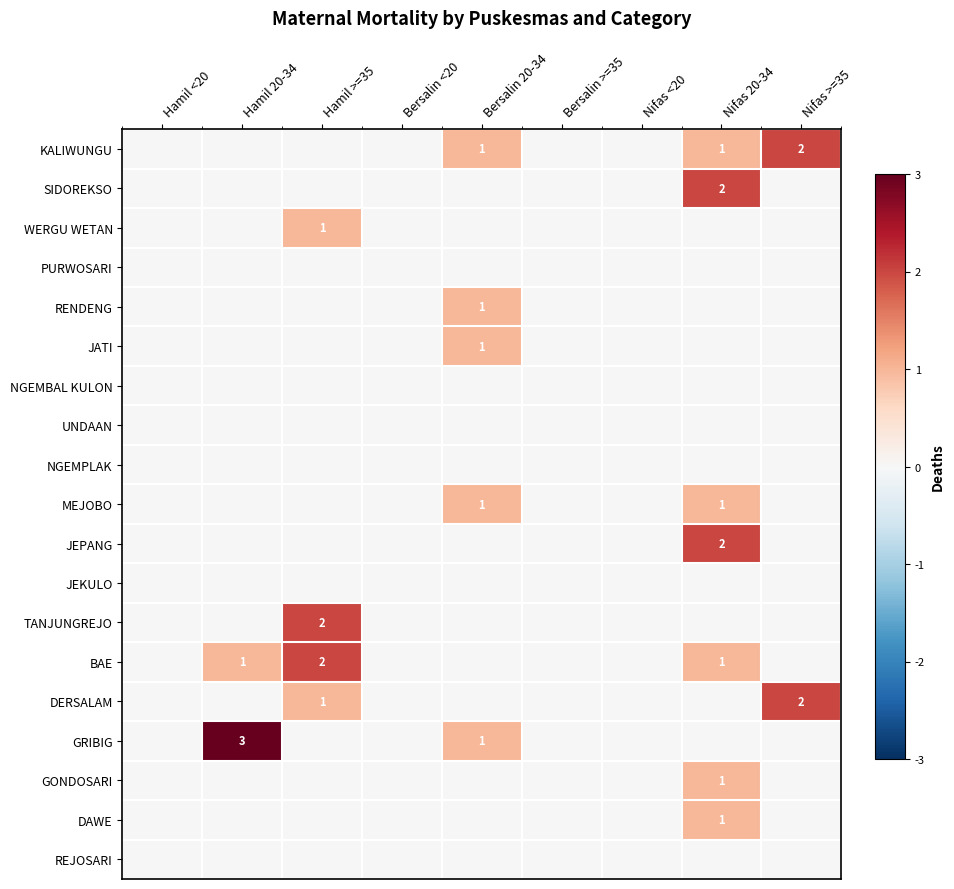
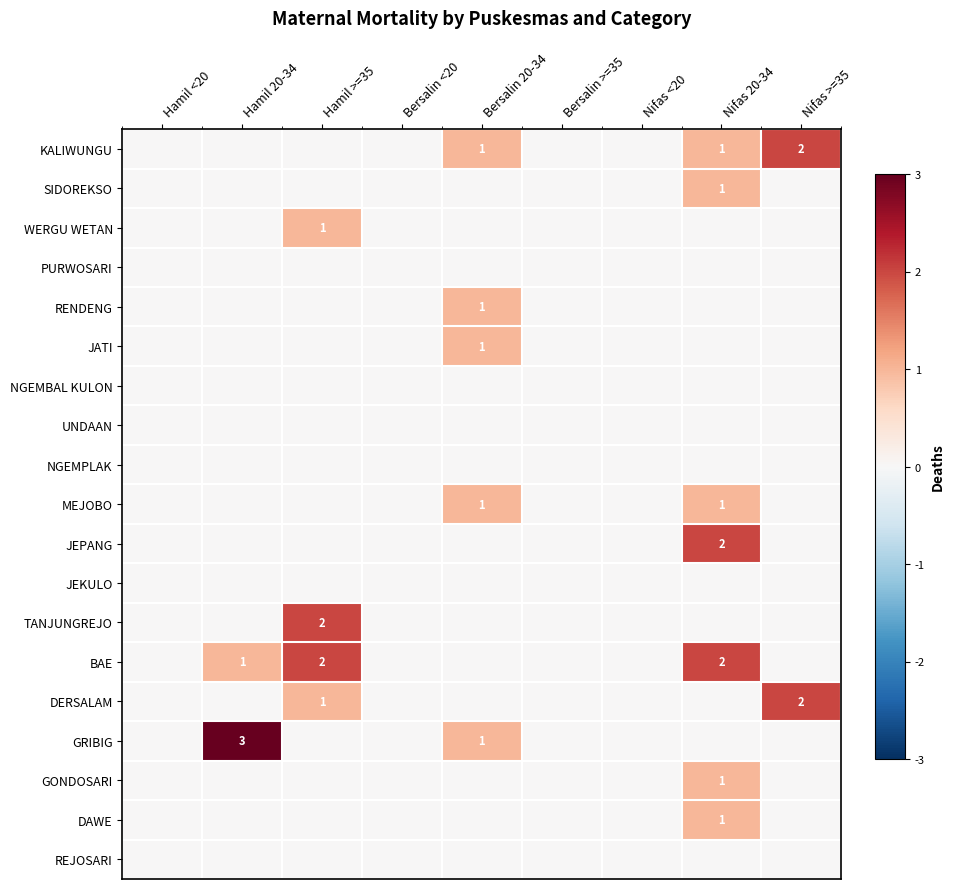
SIDOREKSO, Nifas 20-34: 2 -> 1
BAE, Nifas 20-34: 1 -> 2
